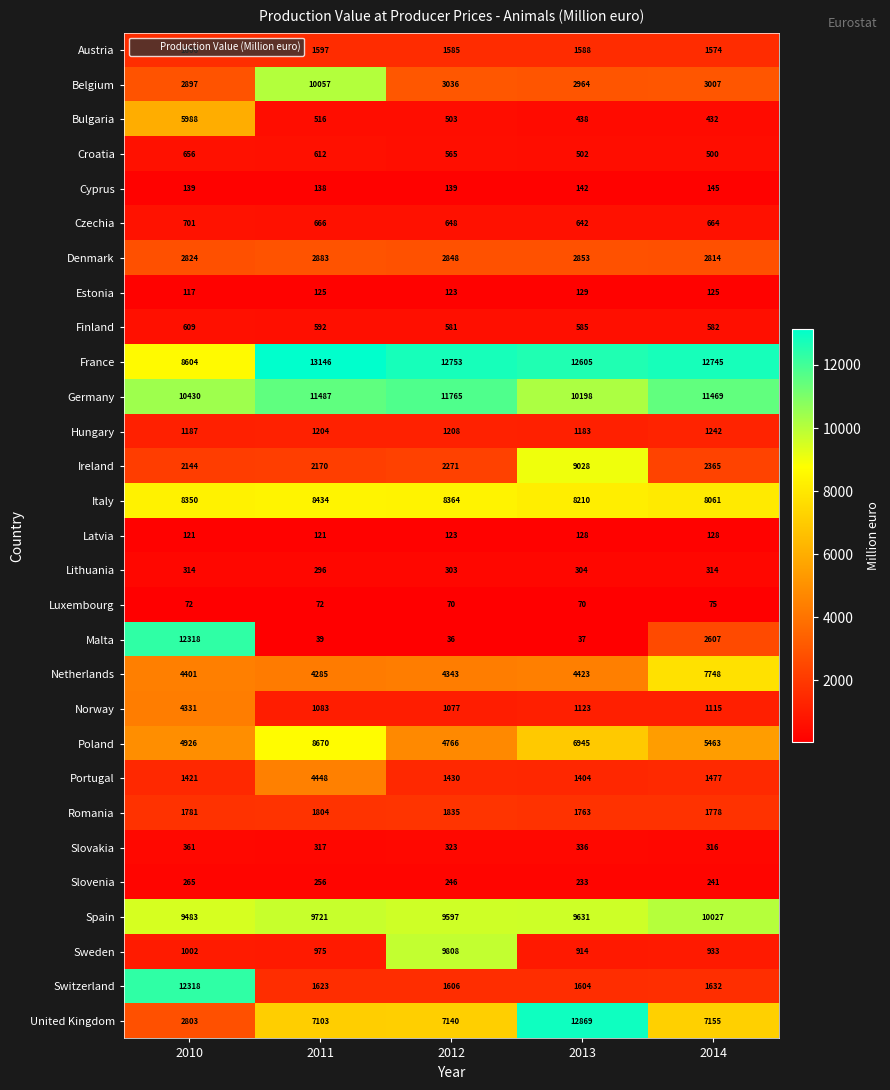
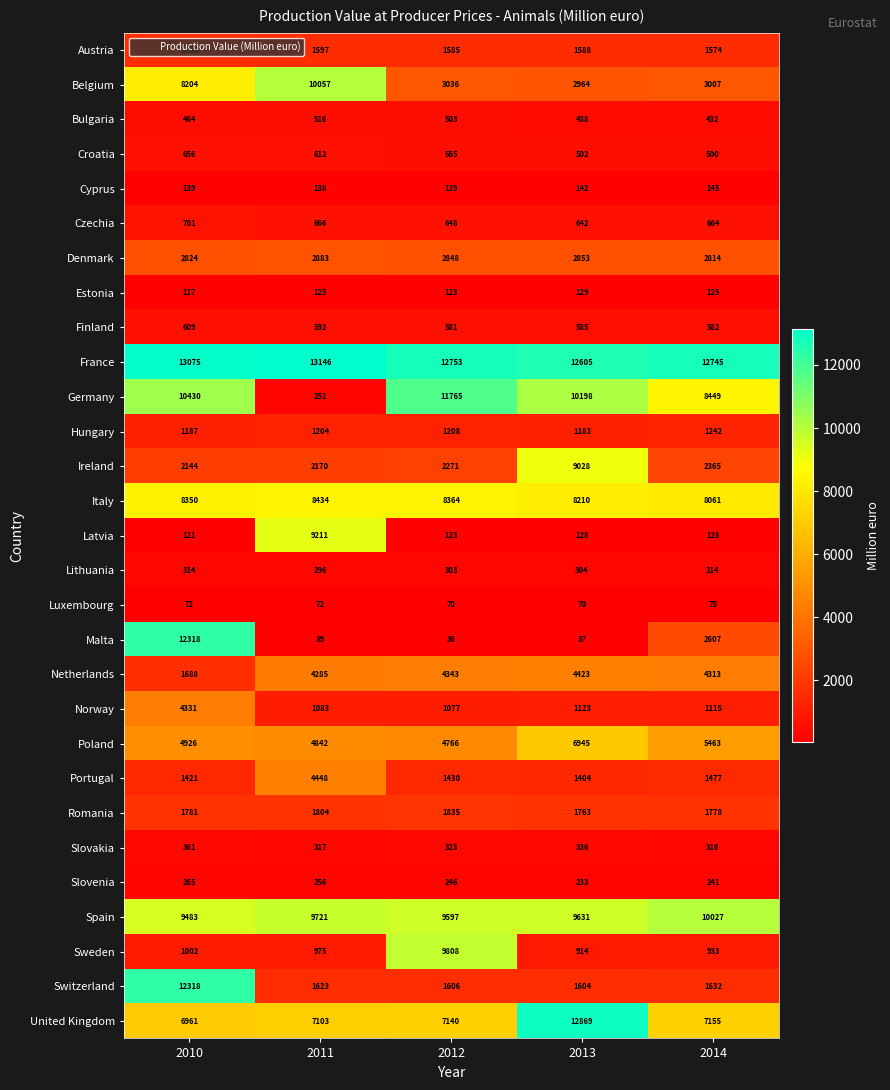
Belgium, 2010: 2897 -> 8204
Bulgaria, 2010: 5988 -> 484
France, 2010: 8604 -> 13075
Germany, 2011: 11487 -> 251
Germany, 2014: 11469 -> 8449
Latvia, 2011: 121 -> 9211
Netherlands, 2010: 4401 -> 1688
Netherlands, 2014: 7748 -> 4313
Poland, 2011: 8670 -> 4842
United Kingdom, 2010: 2803 -> 6961
